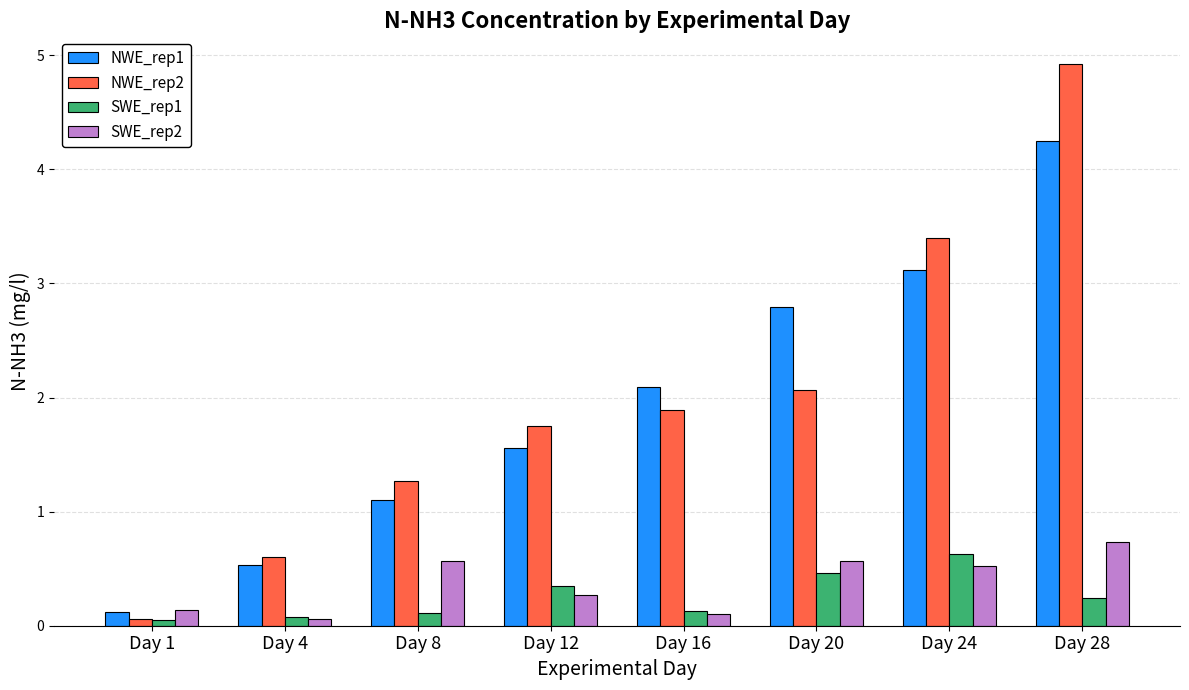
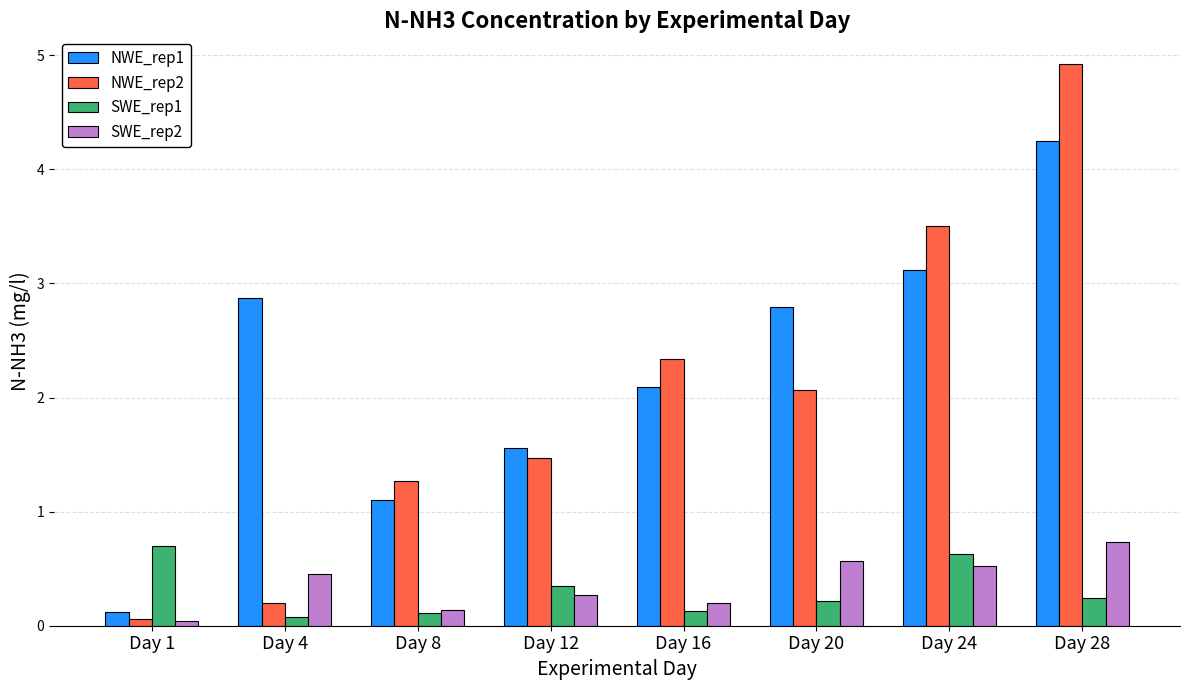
SWE_rep1, Day 1: 0.05 -> 0.70
SWE_rep2, Day 1: 0.14 -> 0.04
NWE_rep1, Day 4: 0.53 -> 2.87
NWE_rep2, Day 4: 0.6 -> 0.2
SWE_rep2, Day 4: 0.06 -> 0.45
SWE_rep2, Day 8: 0.57 -> 0.14
NWE_rep2, Day 12: 1.75 -> 1.47
NWE_rep2, Day 16: 1.89 -> 2.34
SWE_rep2, Day 16: 0.1 -> 0.2
SWE_rep1, Day 20: 0.46 -> 0.22
NWE_rep2, Day 24: 3.4 -> 3.5
